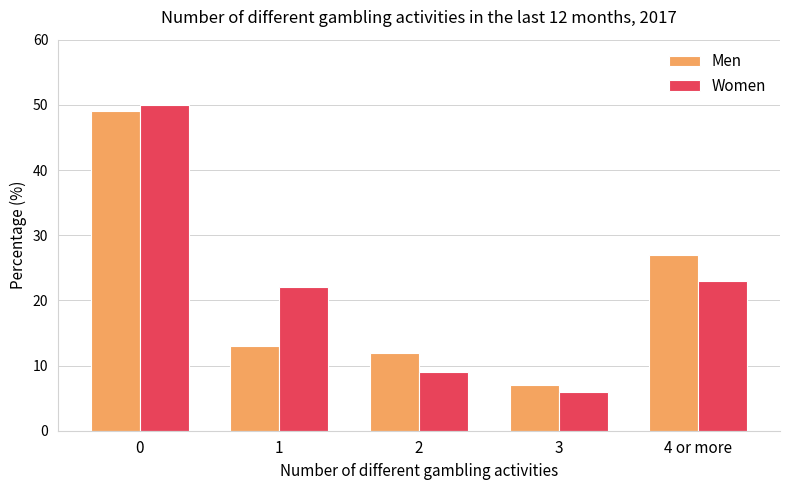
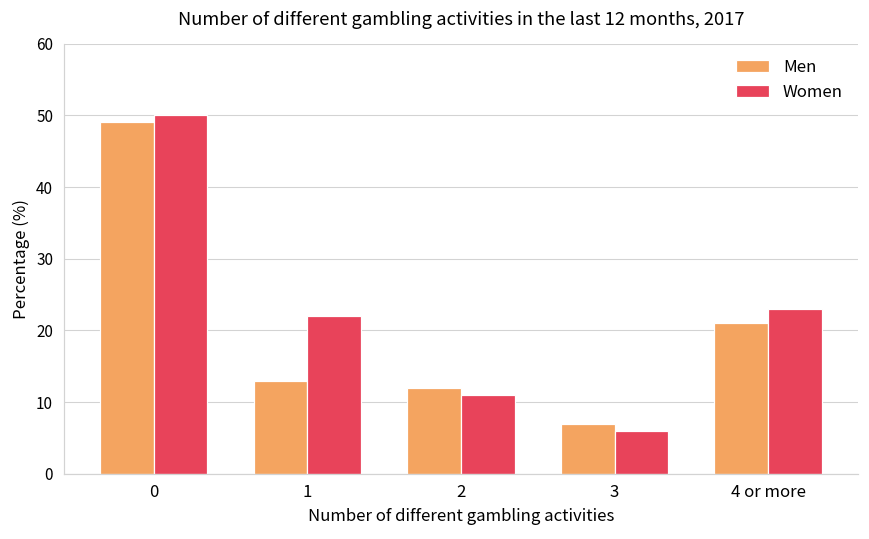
Women, 2: 9 -> 11
Men, 4 or more: 27 -> 21
